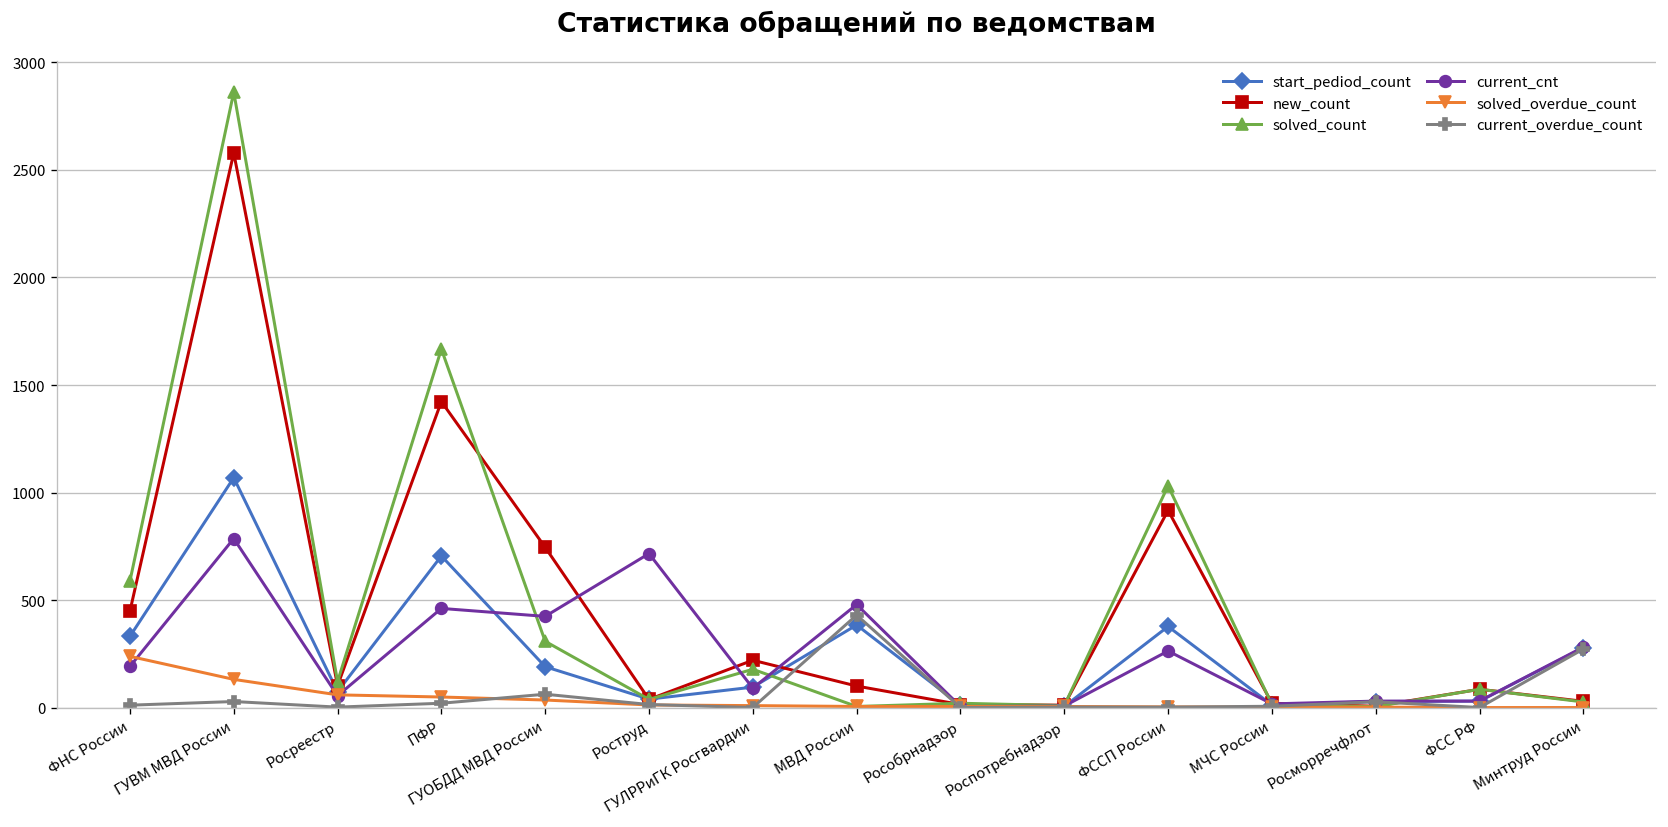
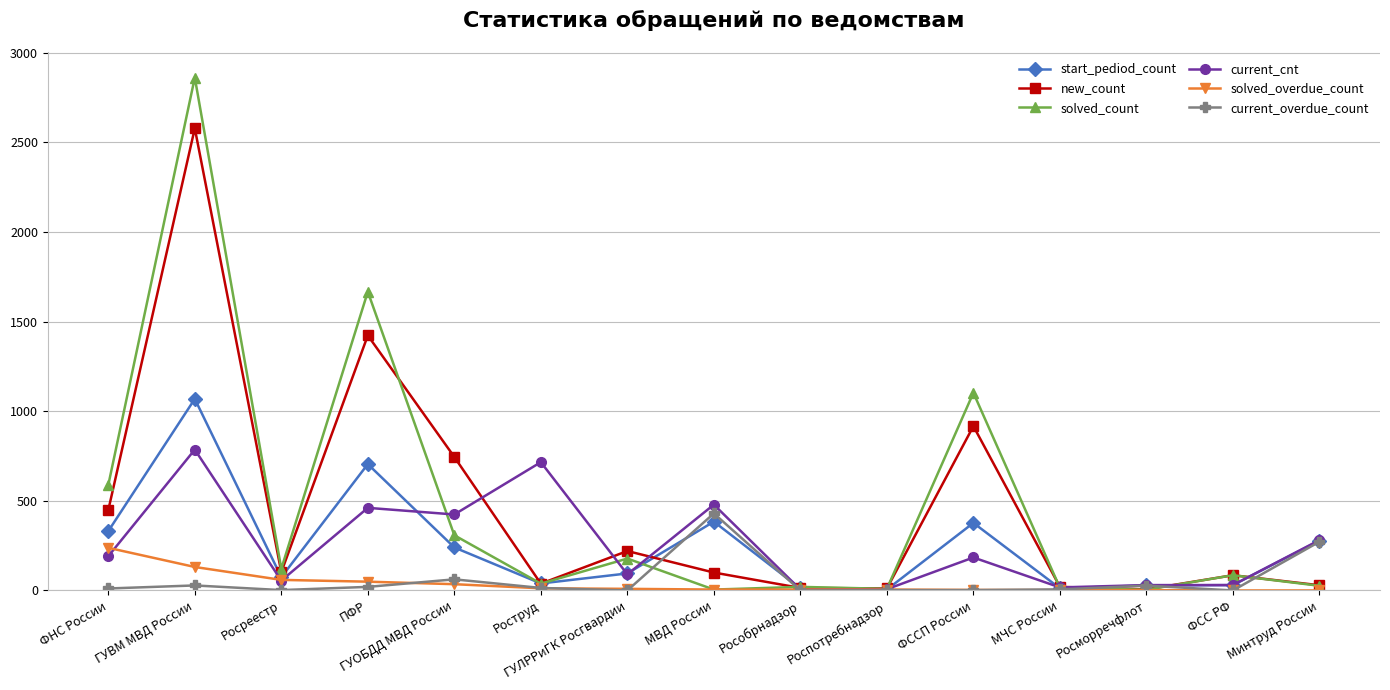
start_pediod_count, ГУОБДД МВД России: 190 -> 240
solved_count, ФССП России: 1030 -> 1100
current_cnt, ФССП России: 260 -> 180
